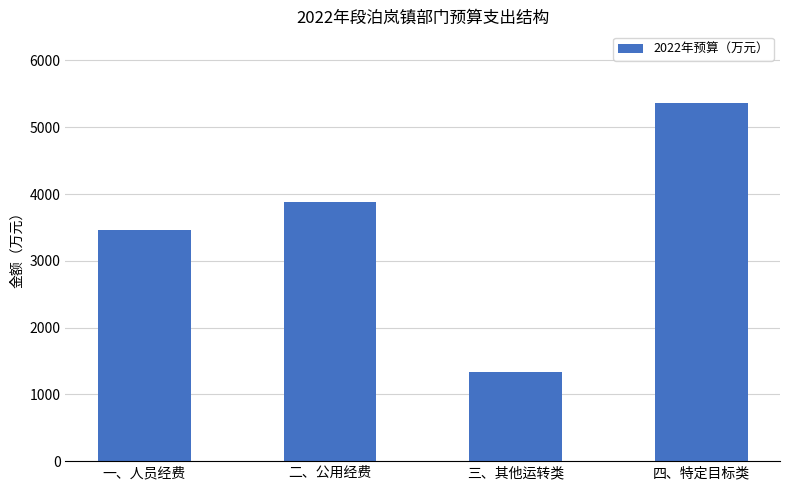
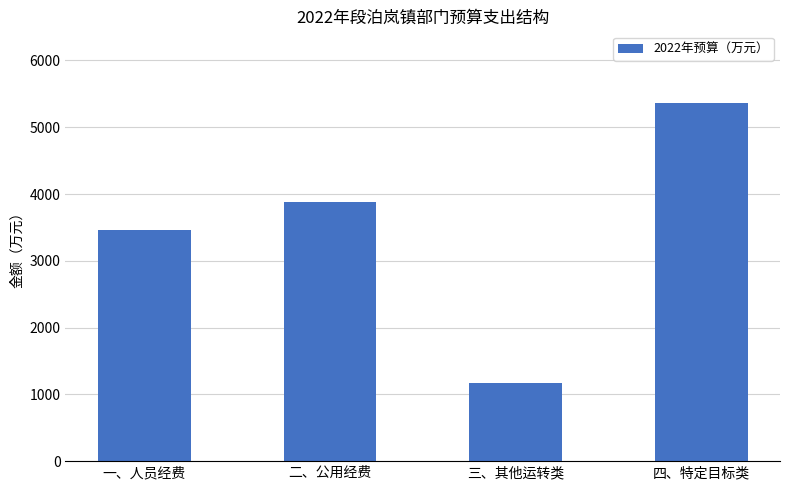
三、其他运转类: 1300 -> 1200
